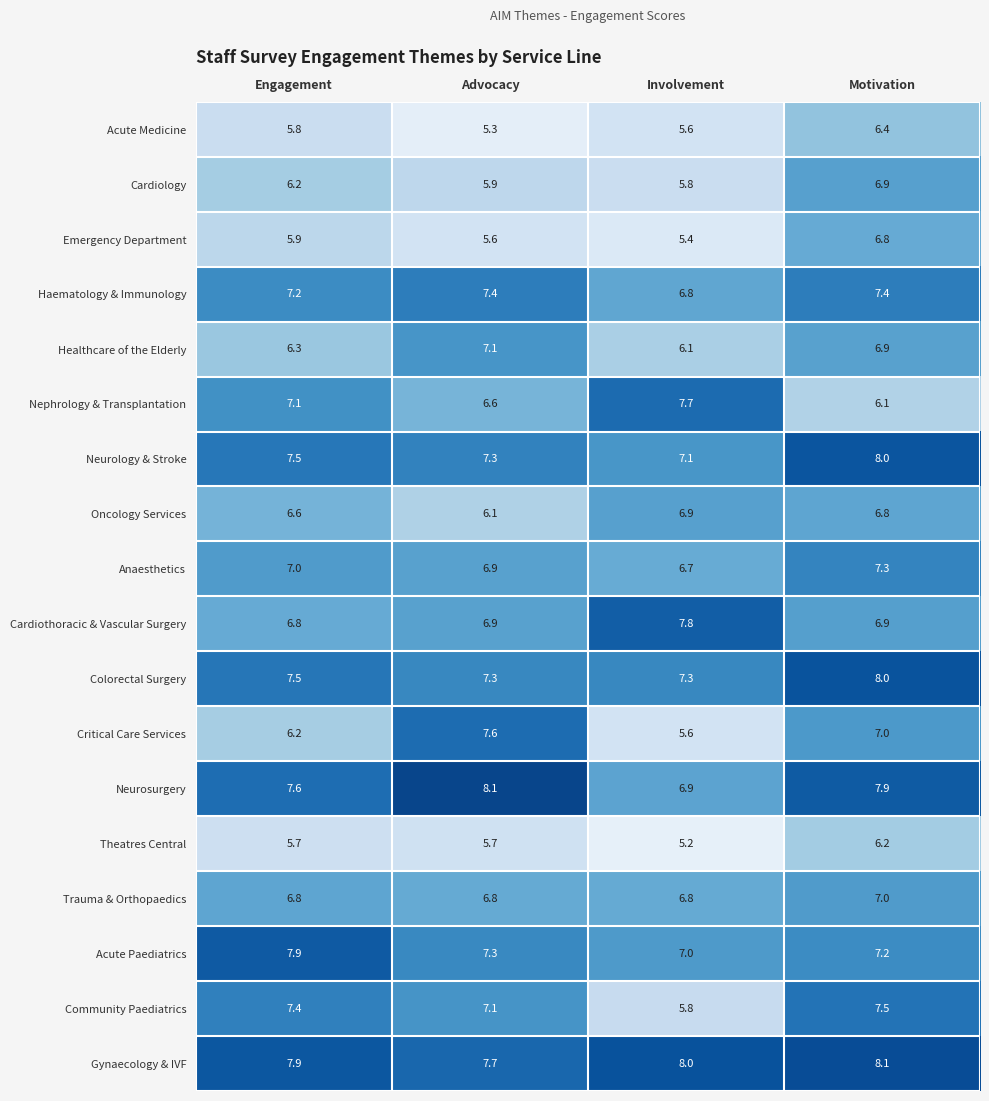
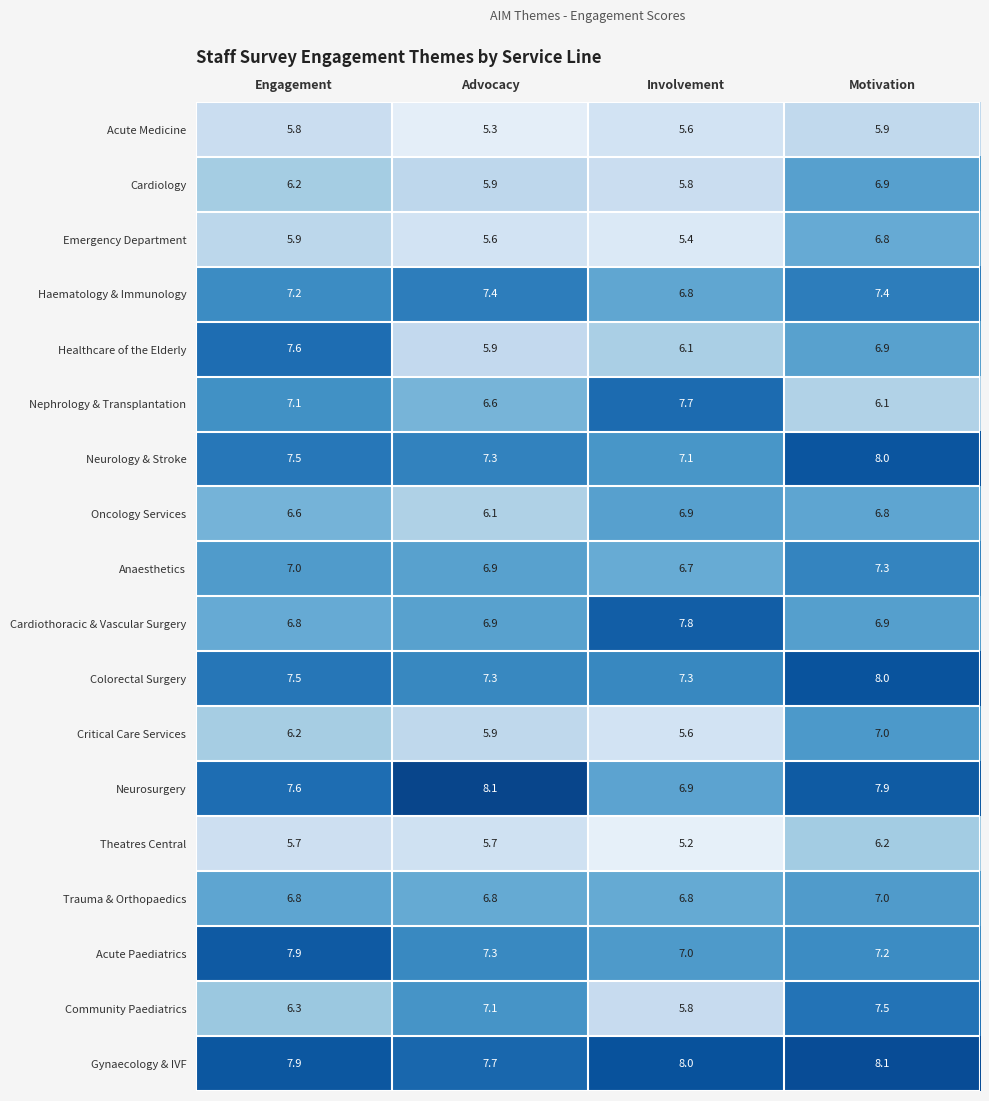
Acute Medicine, Motivation: 6.4 -> 5.9
Healthcare of the Elderly, Engagement: 6.3 -> 7.6
Healthcare of the Elderly, Advocacy: 7.1 -> 5.9
Critical Care Services, Advocacy: 7.6 -> 5.9
Community Paediatrics, Engagement: 7.4 -> 6.3
